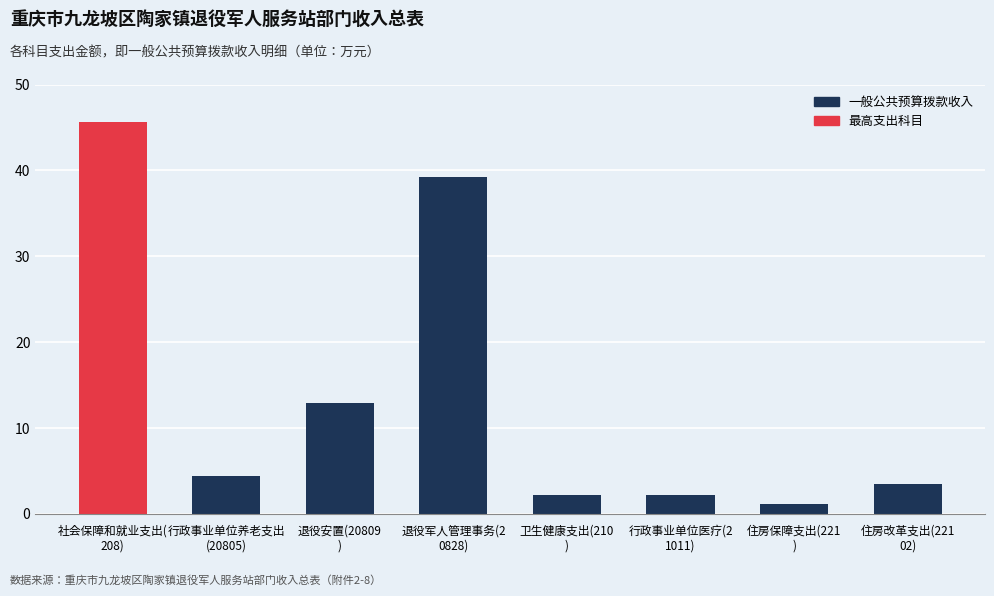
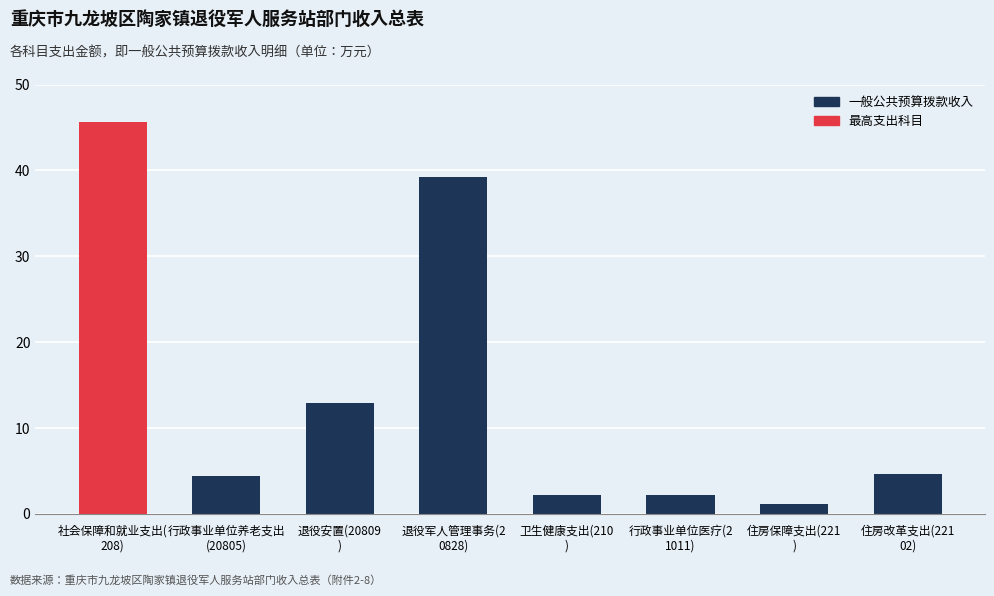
住房改革支出(221 02): 4 -> 5
